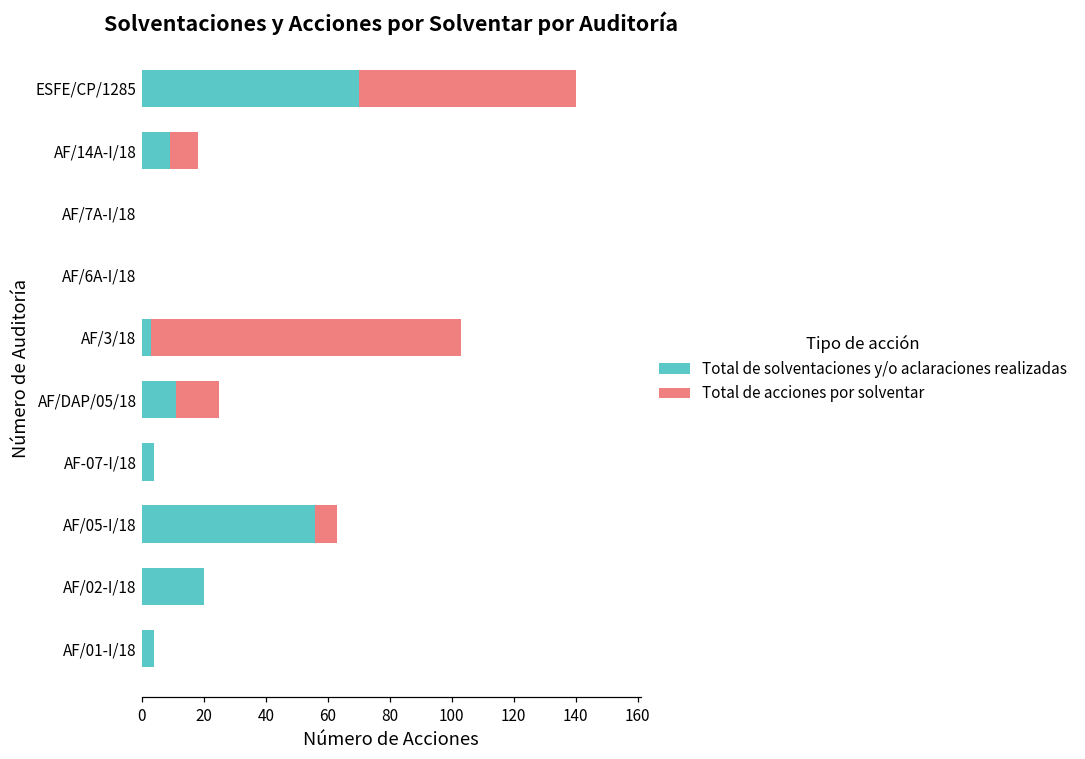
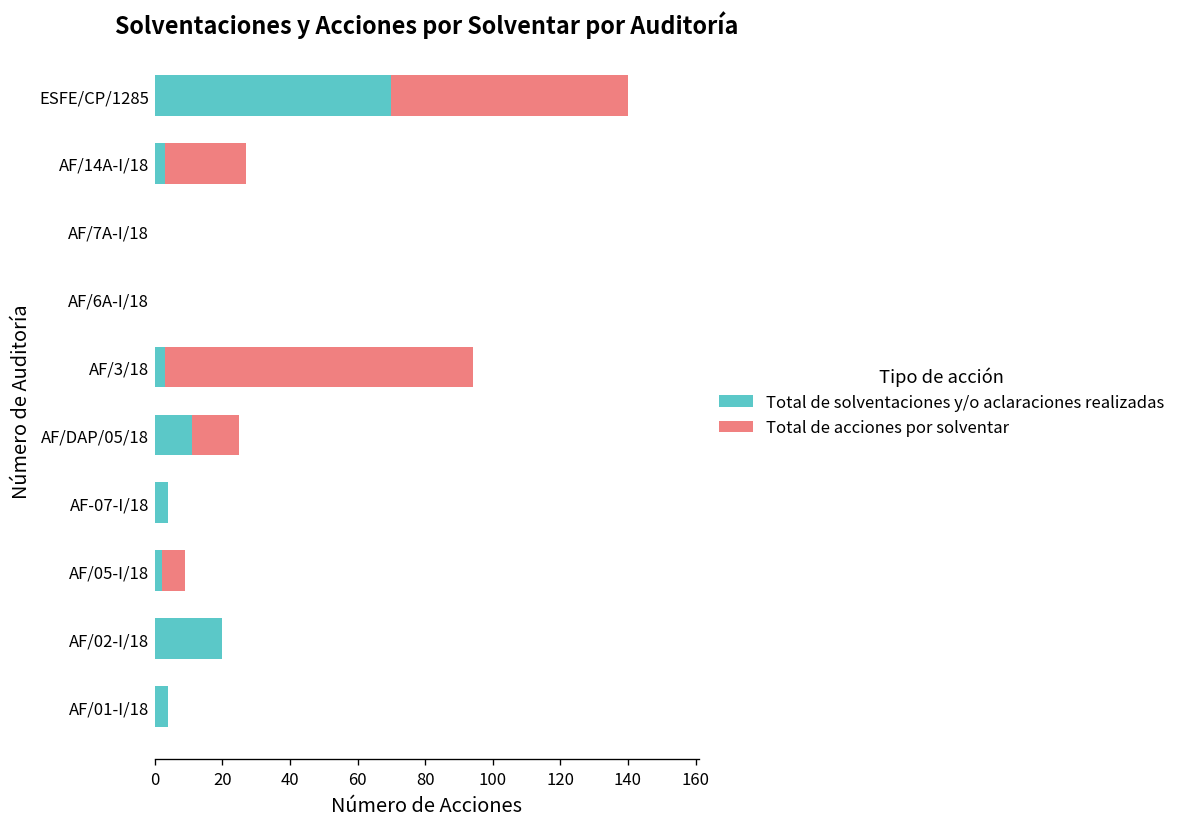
Total de solventaciones y/o aclaraciones realizadas, AF/14A-I/18: 9 -> 3
Total de acciones por solventar, AF/14A-I/18: 9 -> 24
Total de acciones por solventar, AF/3/18: 100 -> 91
Total de solventaciones y/o aclaraciones realizadas, AF/05-I/18: 56 -> 2
